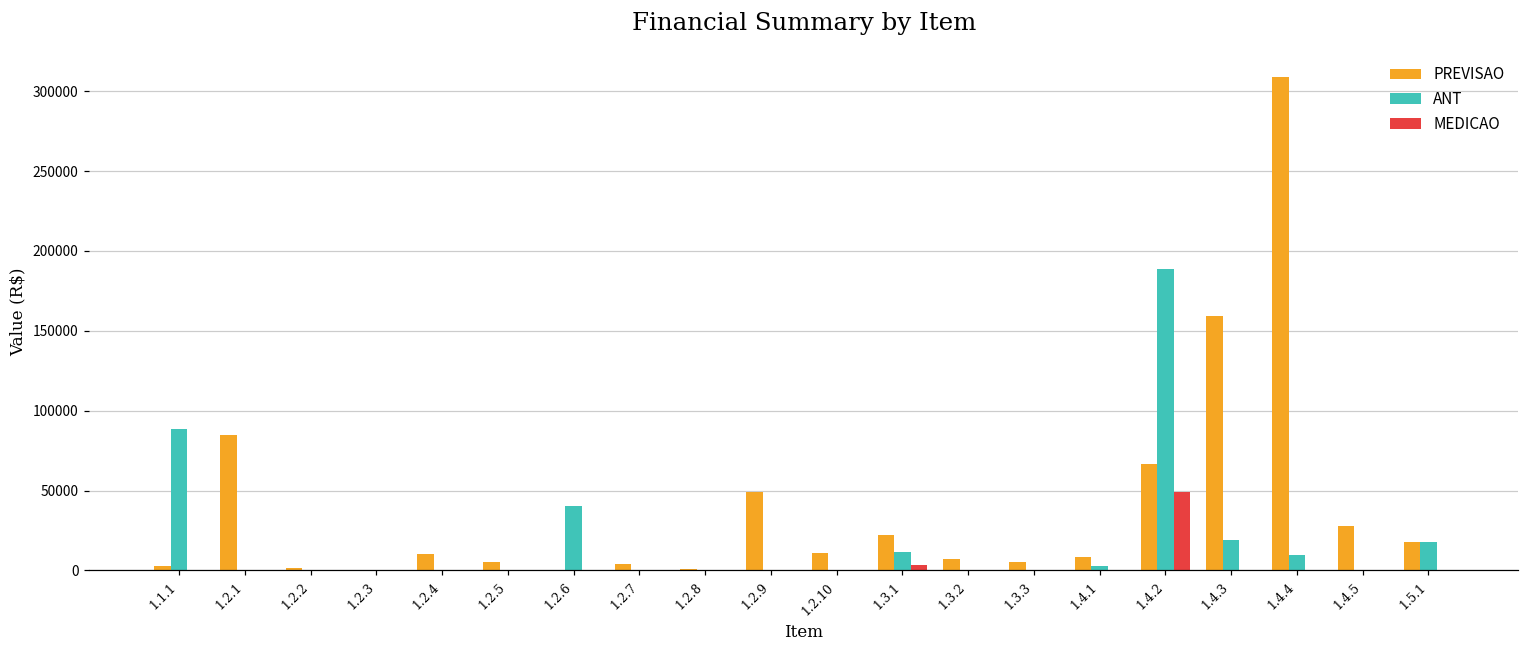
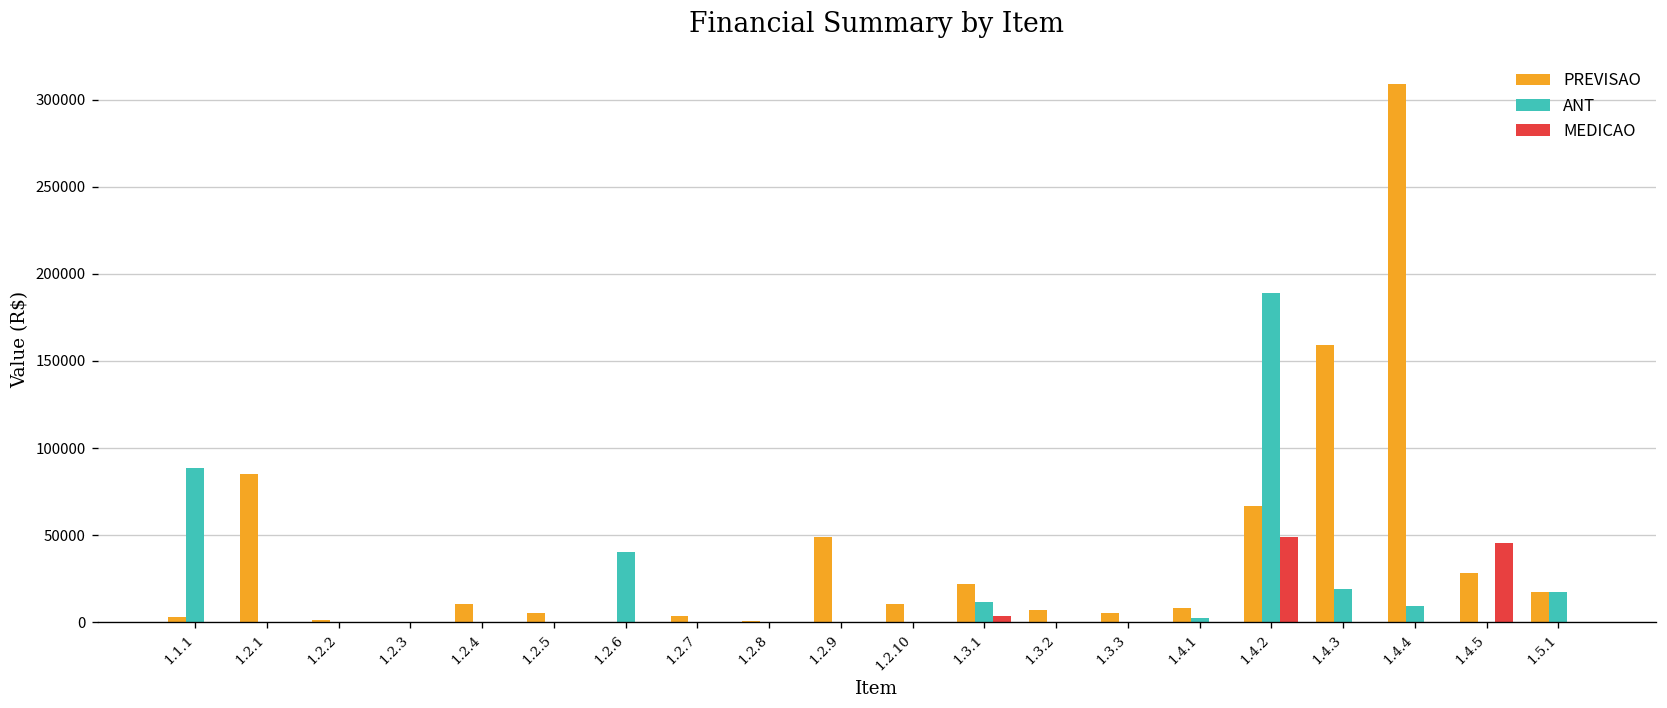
MEDICAO, 1.4.5: 0 -> 46000
